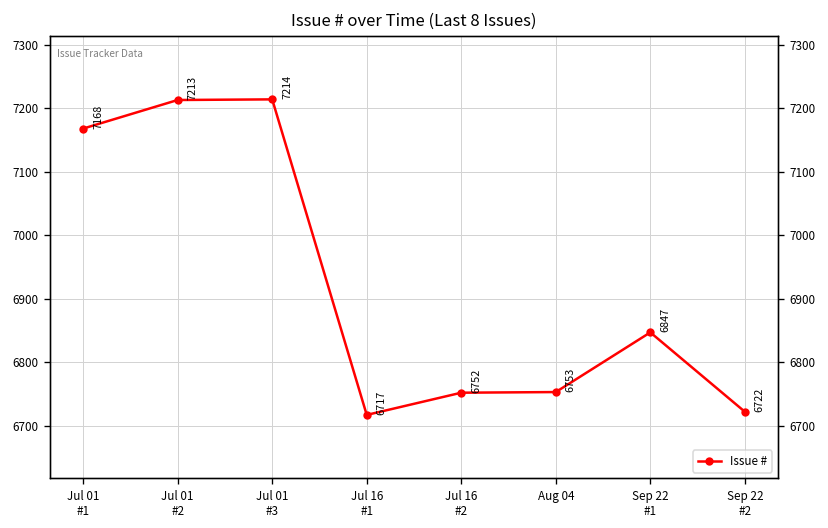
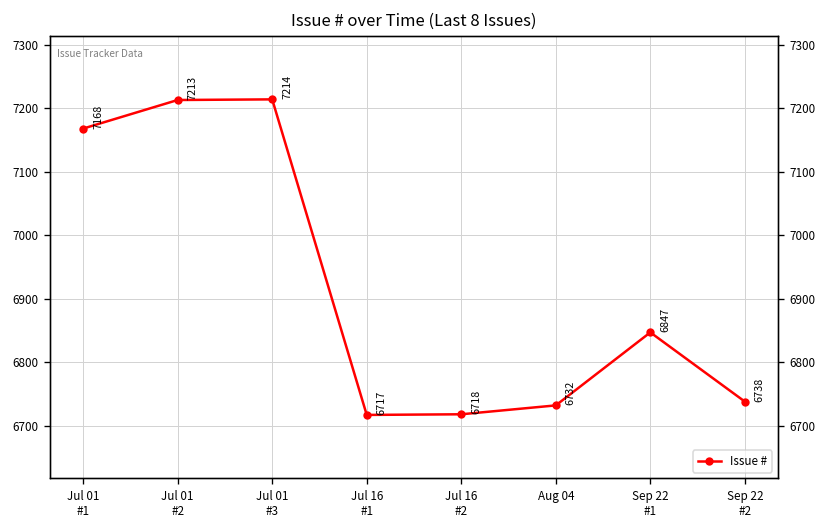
Jul 16 #2: 6752 -> 6718
Aug 04: 6753 -> 6732
Sep 22 #2: 6722 -> 6738
